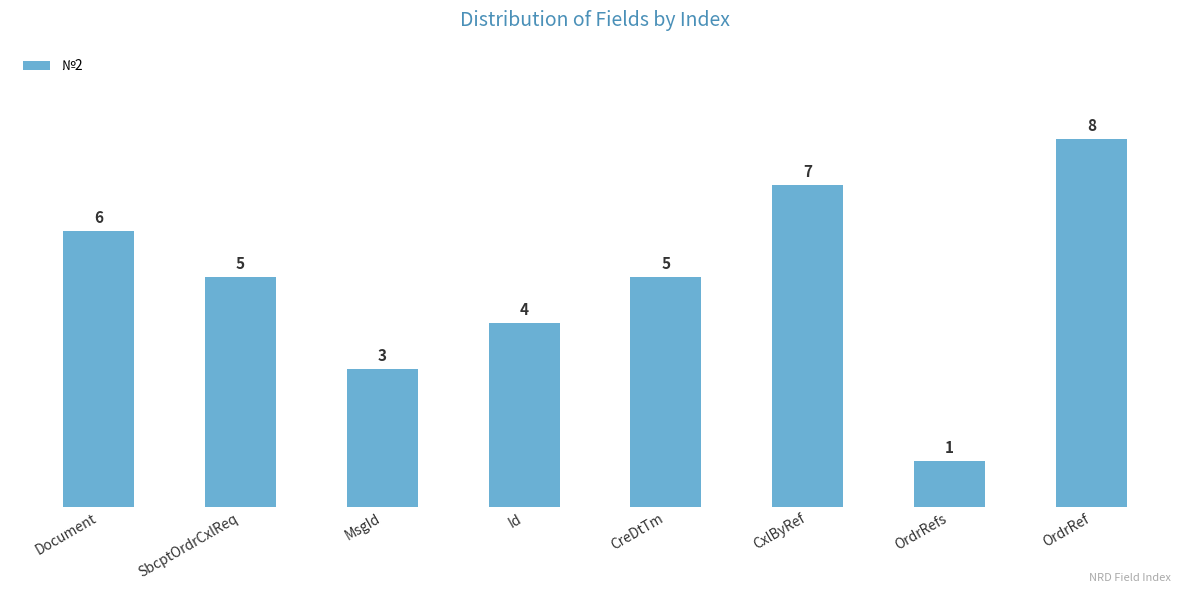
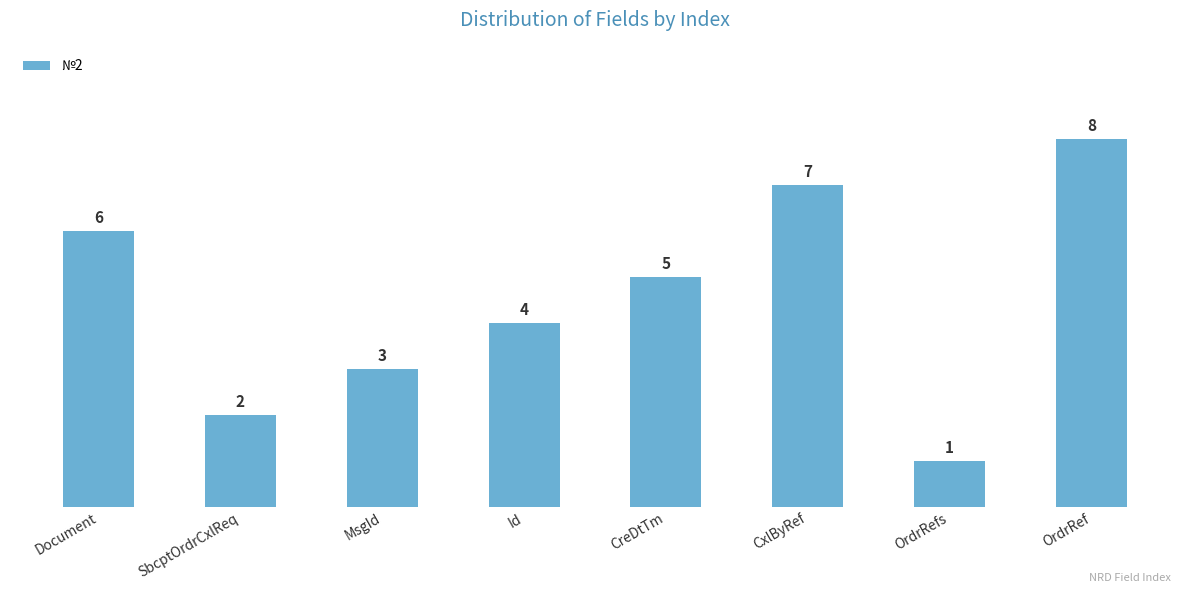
SbcptOrdrCxlReq: 5 -> 2
